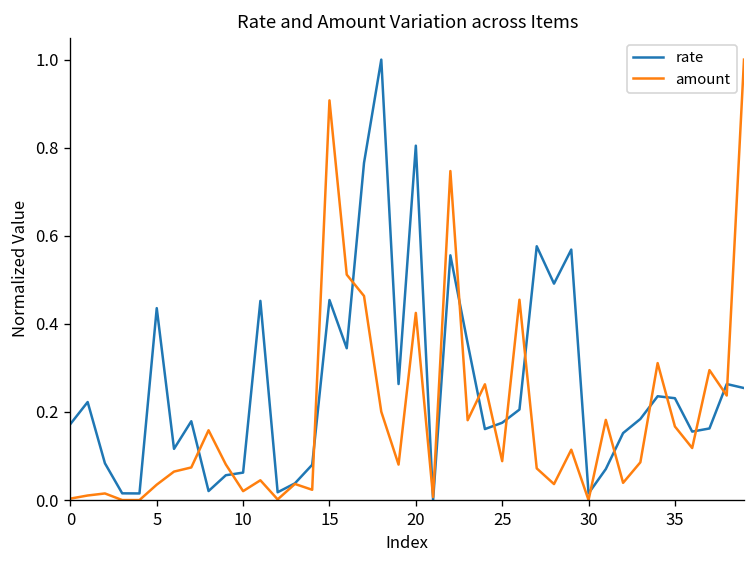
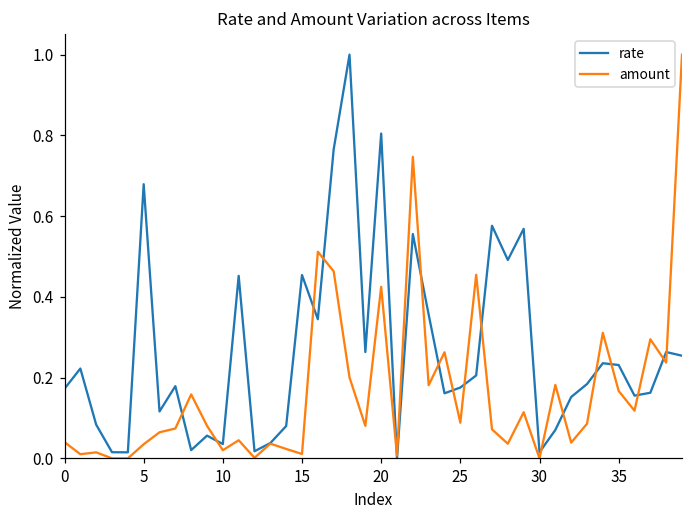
amount, 0: 0.00 -> 0.04
rate, 5: 0.44 -> 0.68
rate, 10: 0.06 -> 0.04
amount, 15: 0.91 -> 0.01
